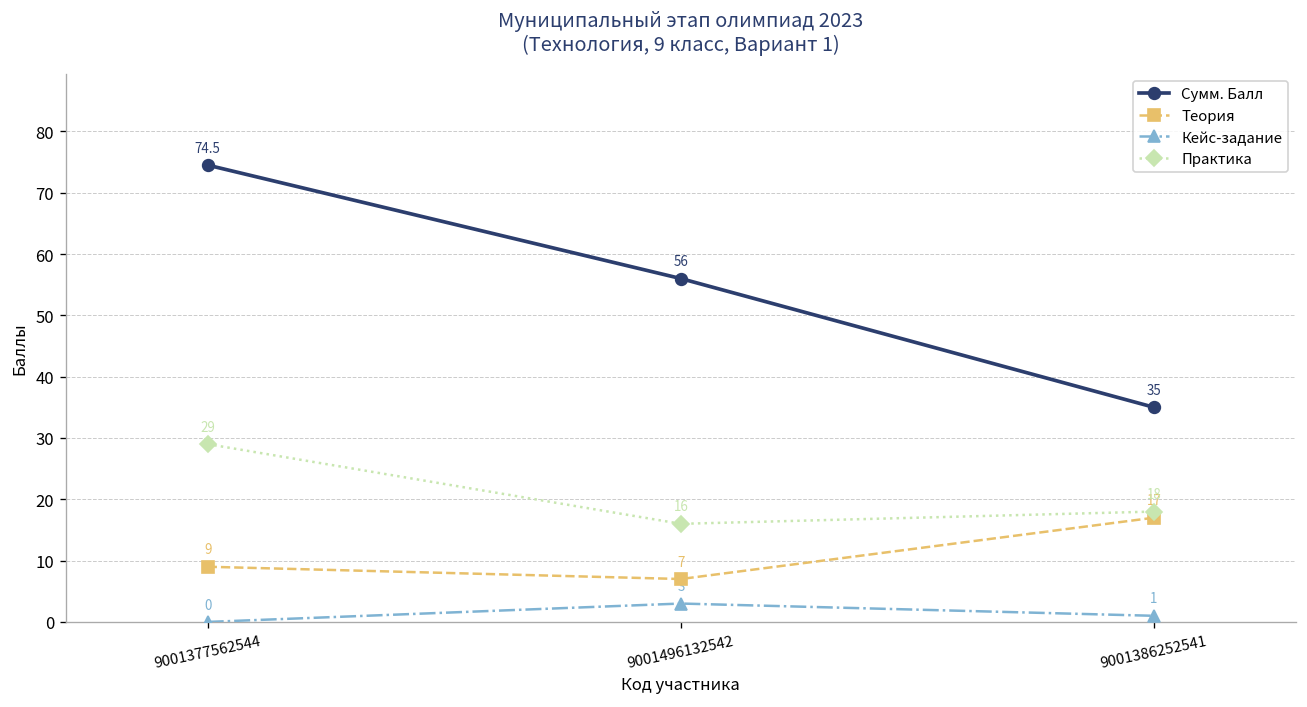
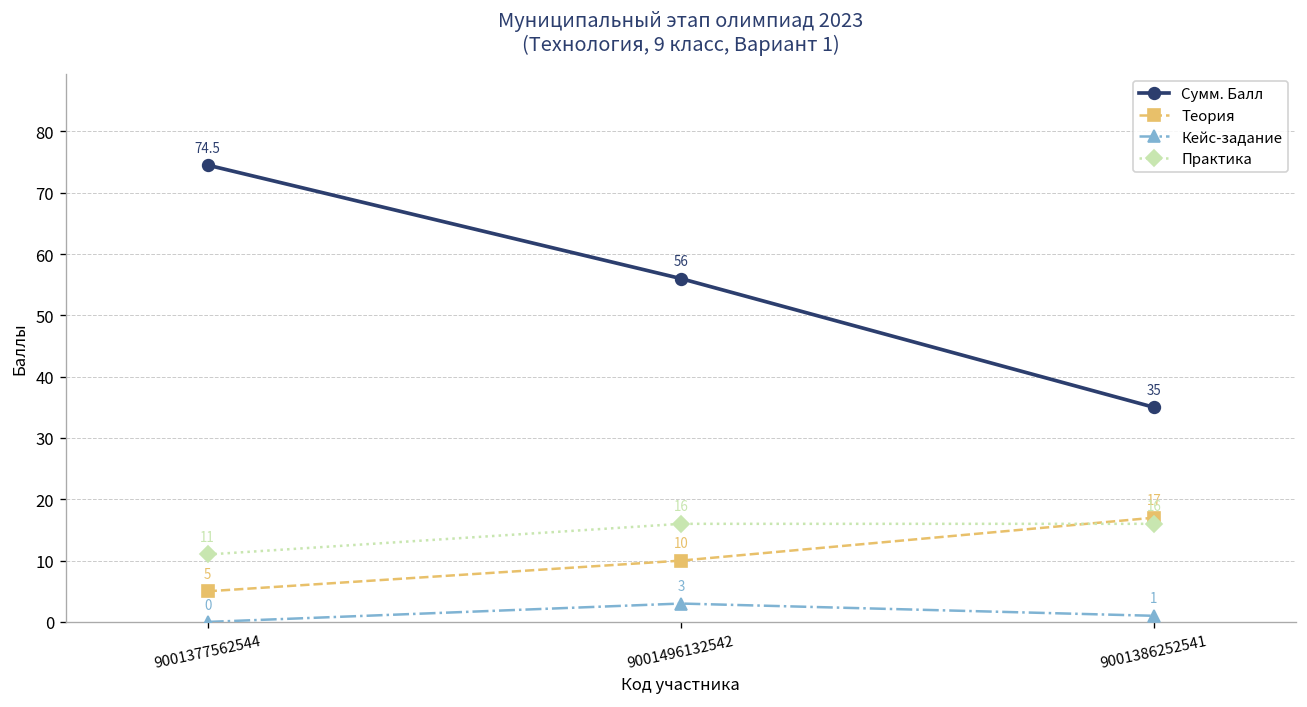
Теория, 9001377562544: 9 -> 5
Практика, 9001377562544: 29 -> 11
Теория, 9001496132542: 7 -> 10
Практика, 9001386252541: 18 -> 16
